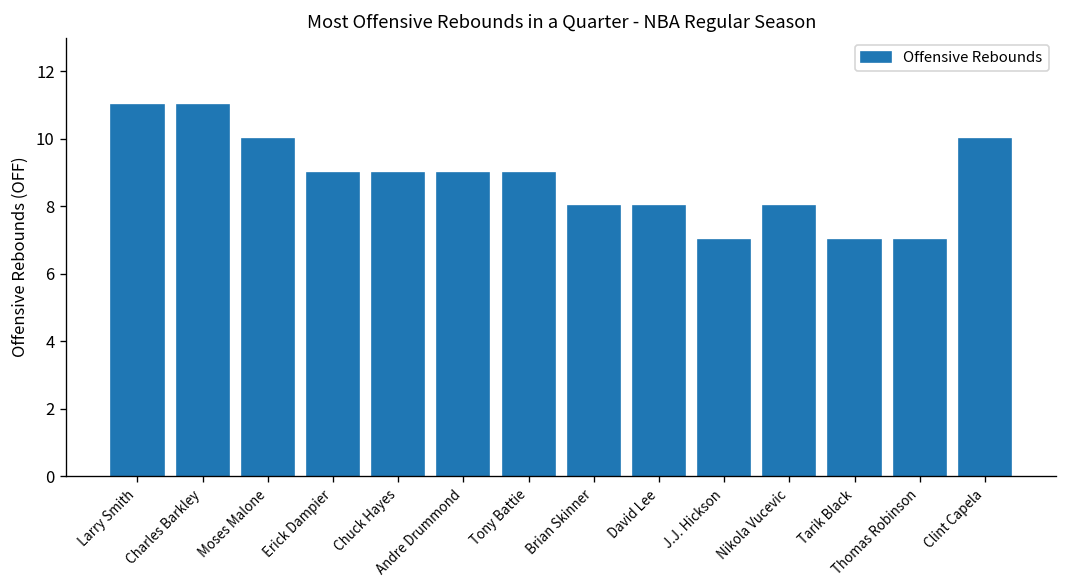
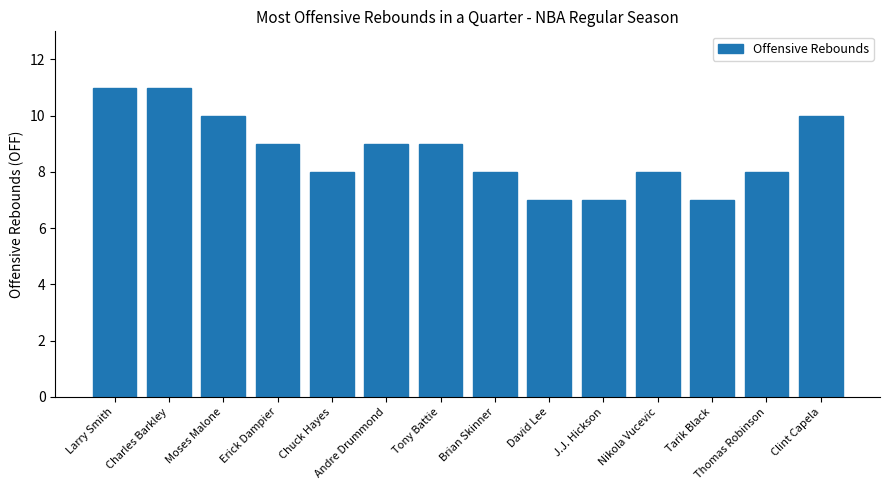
Chuck Hayes: 9 -> 8
David Lee: 8 -> 7
Thomas Robinson: 7 -> 8
